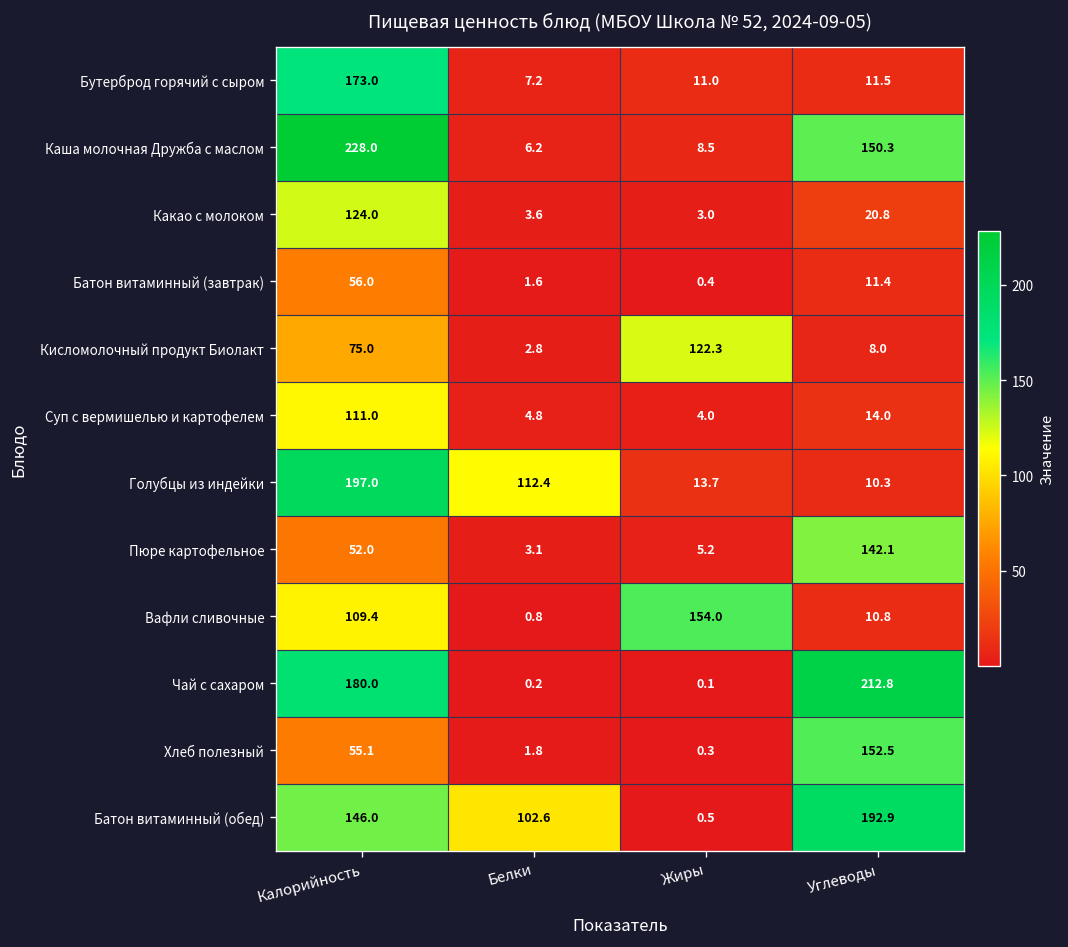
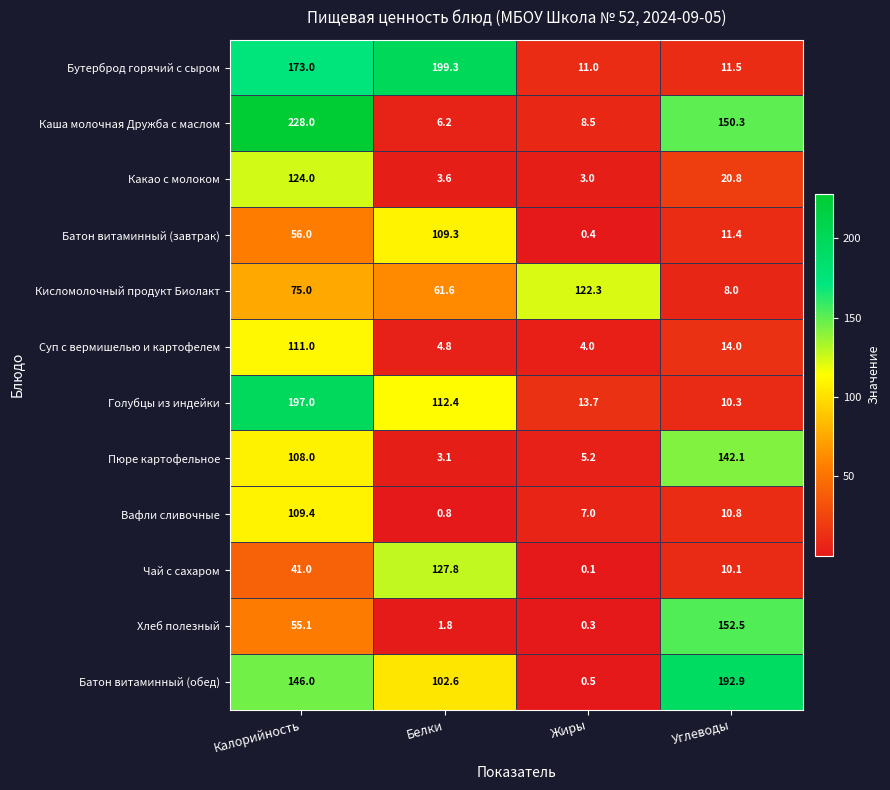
Бутерброд горячий с сыром, Белки: 7.2 -> 199.3
Батон витаминный (завтрак), Белки: 1.6 -> 109.3
Кисломолочный продукт Биолакт, Белки: 2.8 -> 61.6
Пюре картофельное, Калорийность: 52.0 -> 108.0
Вафли сливочные, Жиры: 154.0 -> 7.0
Чай с сахаром, Калорийность: 180.0 -> 41.0
Чай с сахаром, Белки: 0.2 -> 127.8
Чай с сахаром, Углеводы: 212.8 -> 10.1
